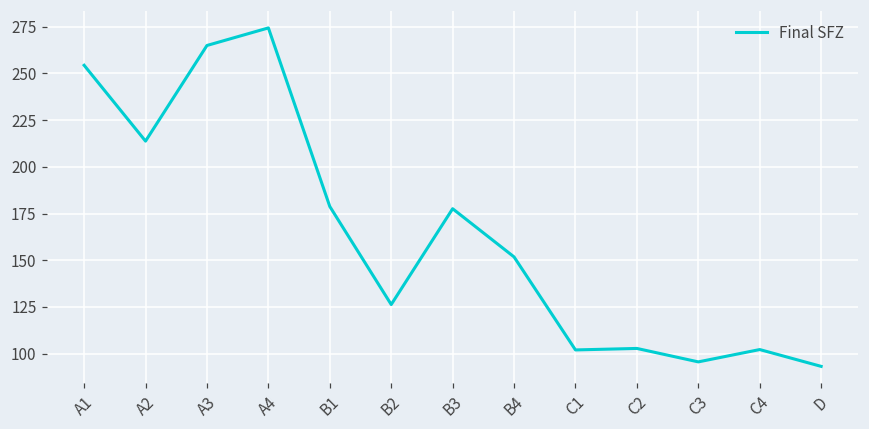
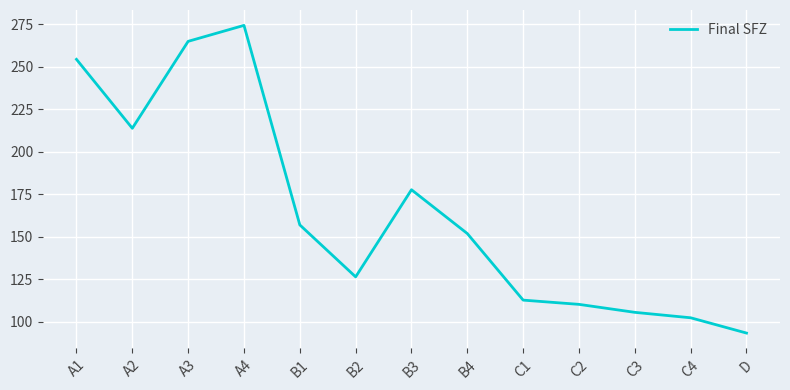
B1: 179 -> 157
C1: 102 -> 113
C2: 103 -> 110
C3: 96 -> 105
